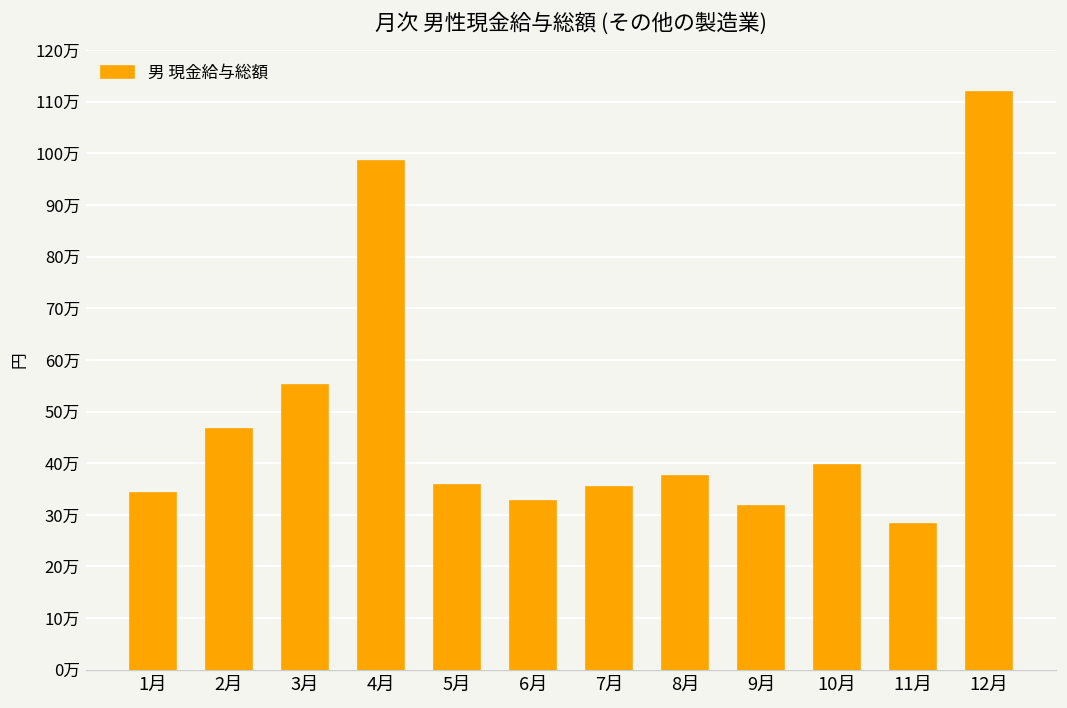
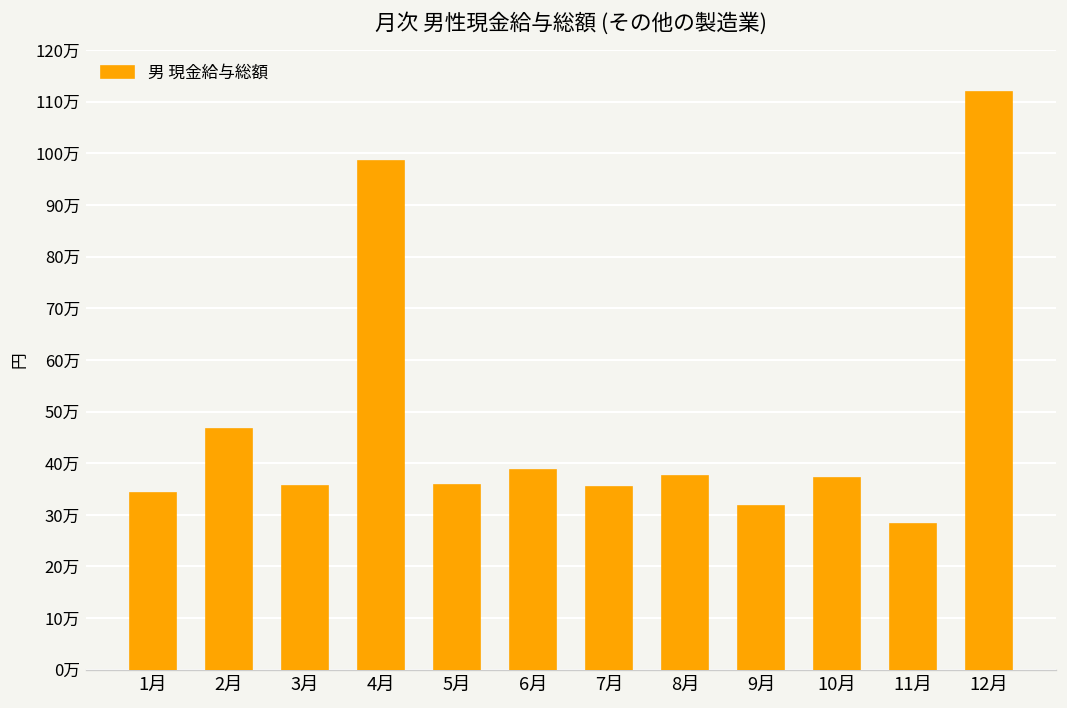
3月: 55万 -> 36万
6月: 33万 -> 39万
10月: 40万 -> 37万
